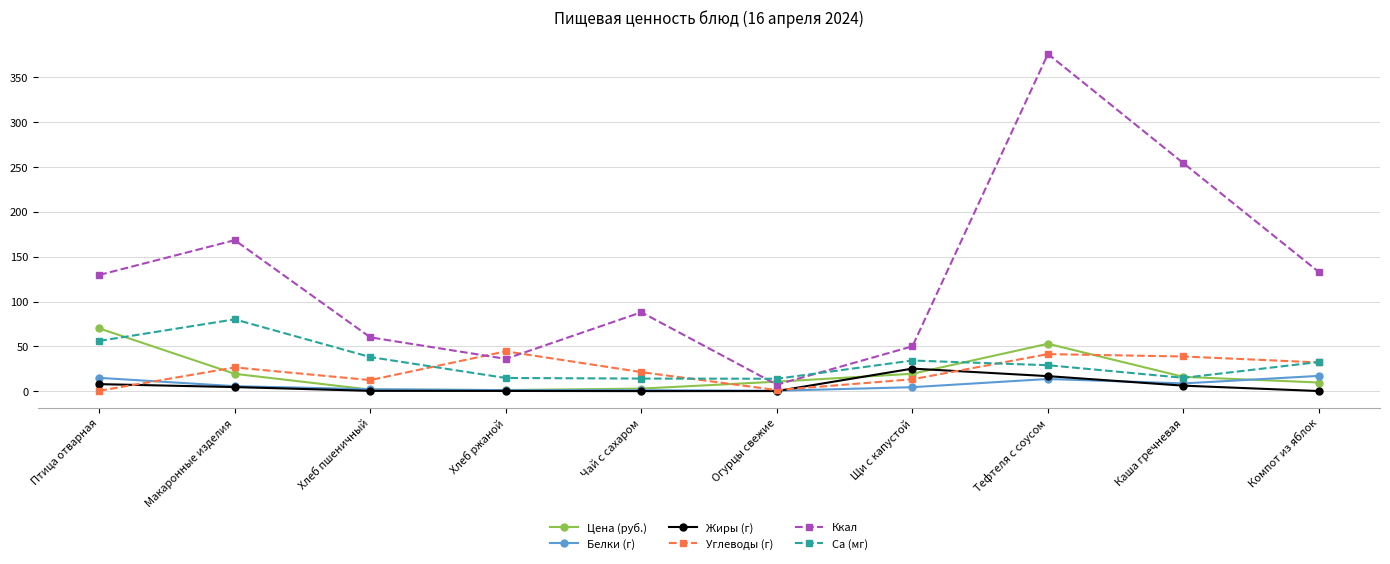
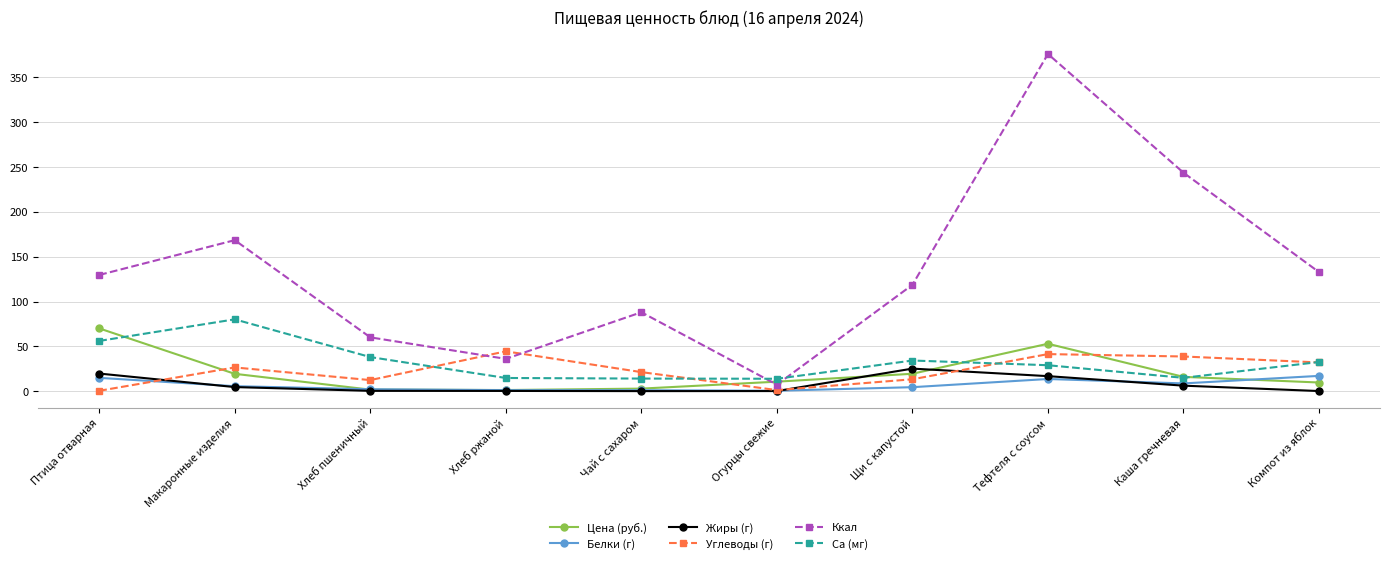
Жиры (г), Птица отварная: 10 -> 20
Ккал, Щи с капустой: 50 -> 120
Ккал, Каша гречневая: 250 -> 240
